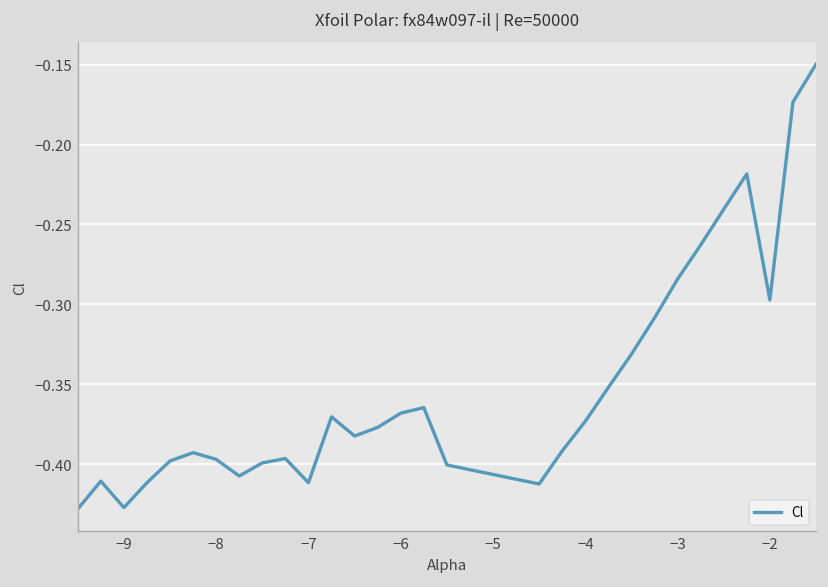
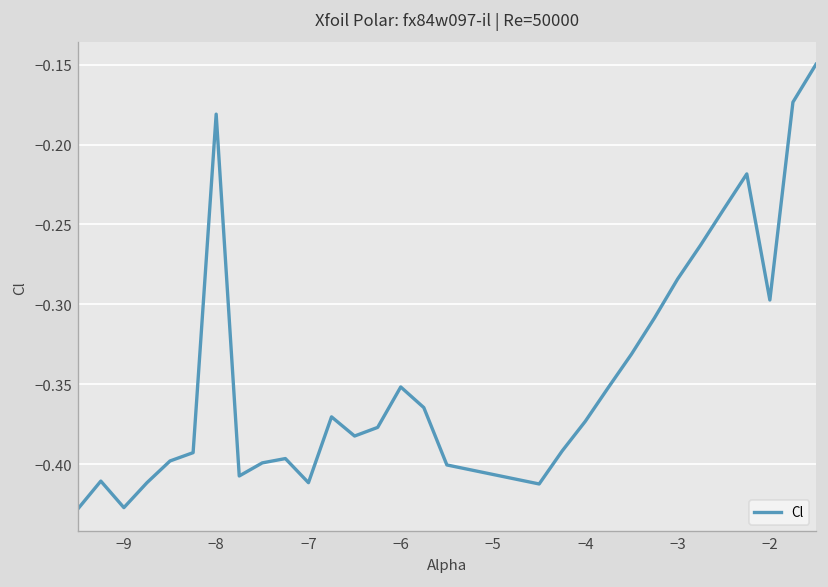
−8: -0.397 -> -0.181
−6: -0.368 -> -0.352
